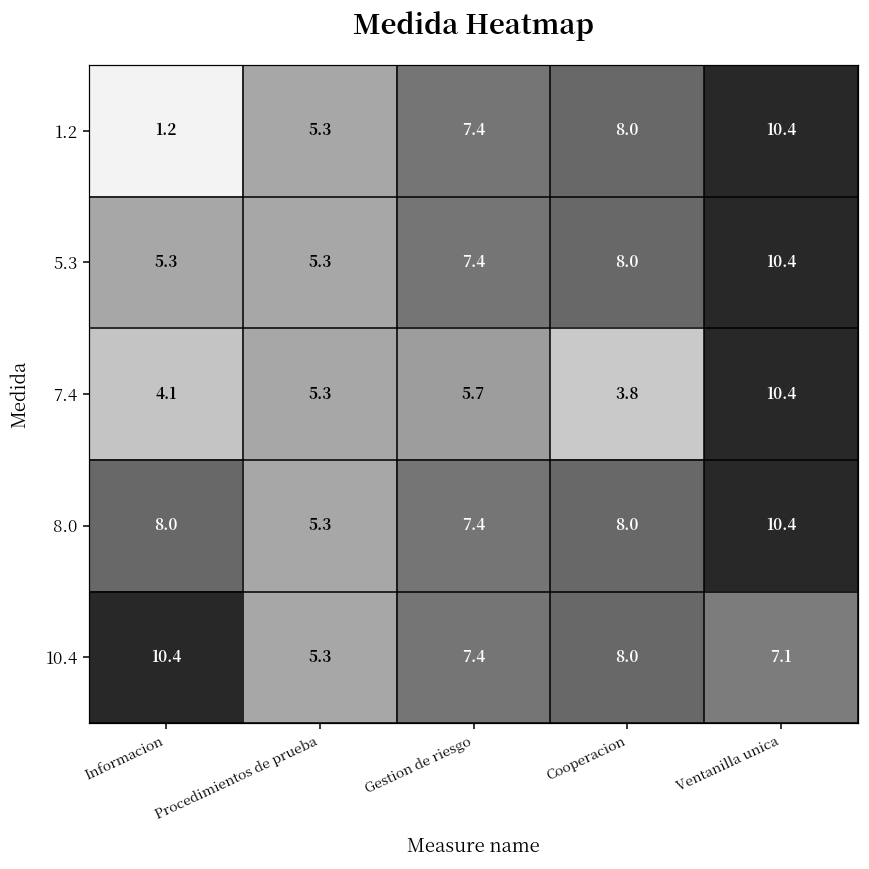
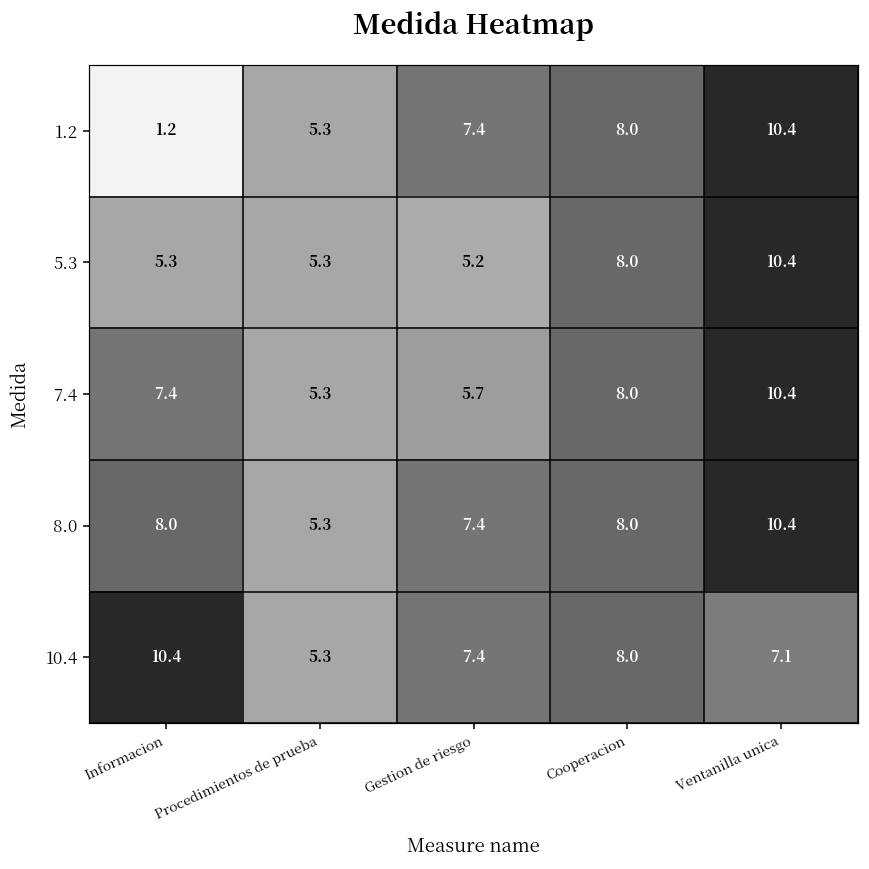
5.3, Gestion de riesgo: 7.4 -> 5.2
7.4, Informacion: 4.1 -> 7.4
7.4, Cooperacion: 3.8 -> 8.0
